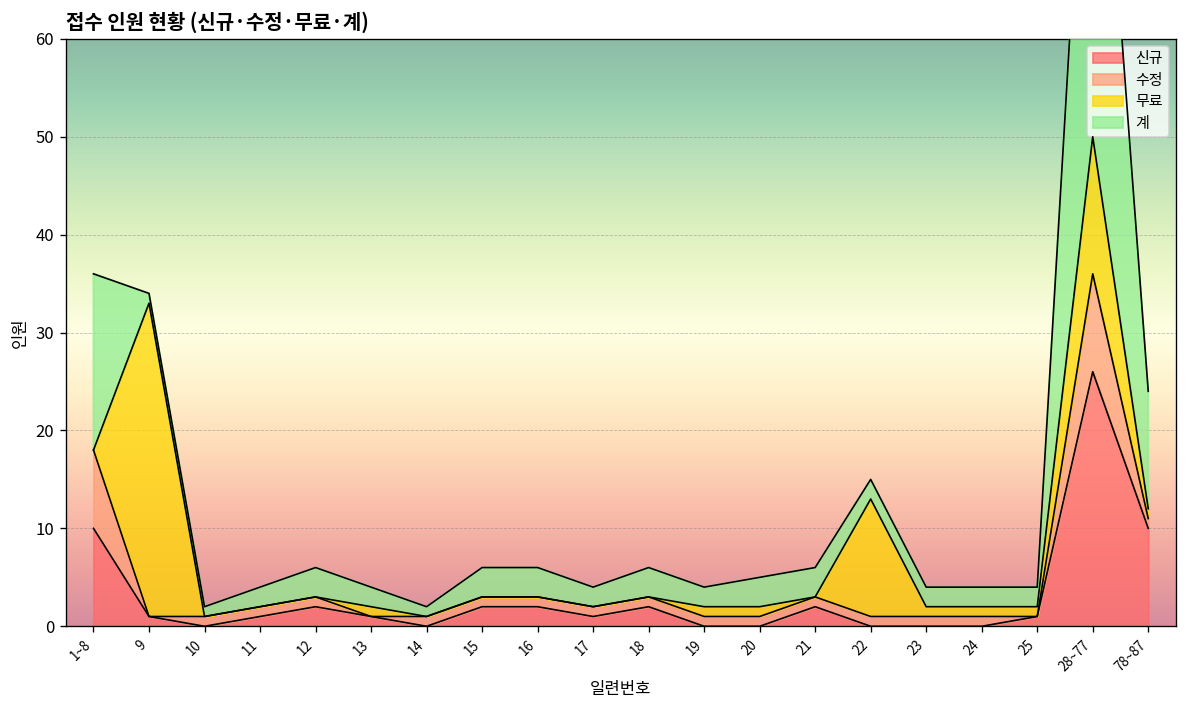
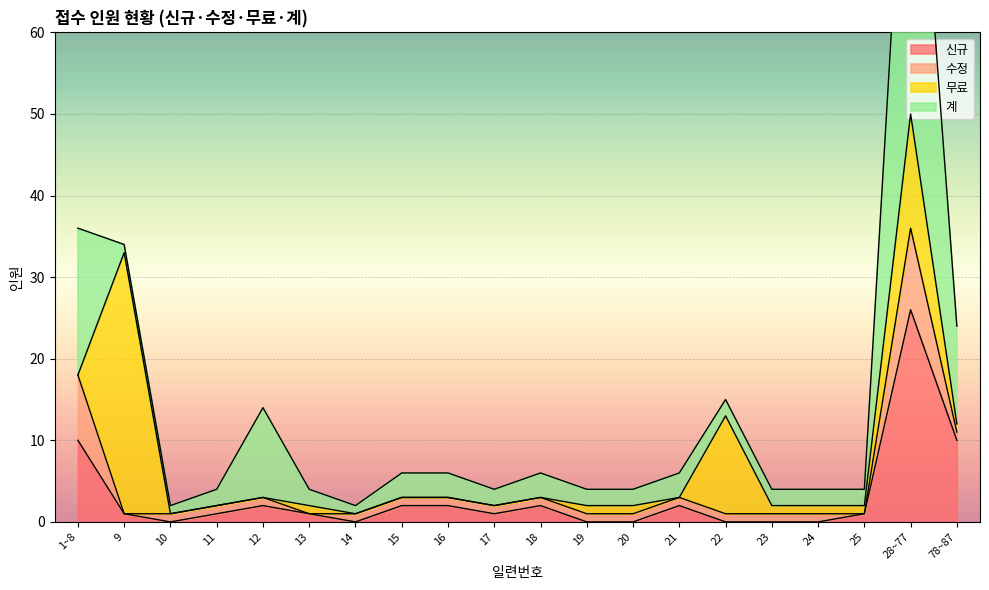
계, 12: 3 -> 11
계, 20: 3 -> 2
